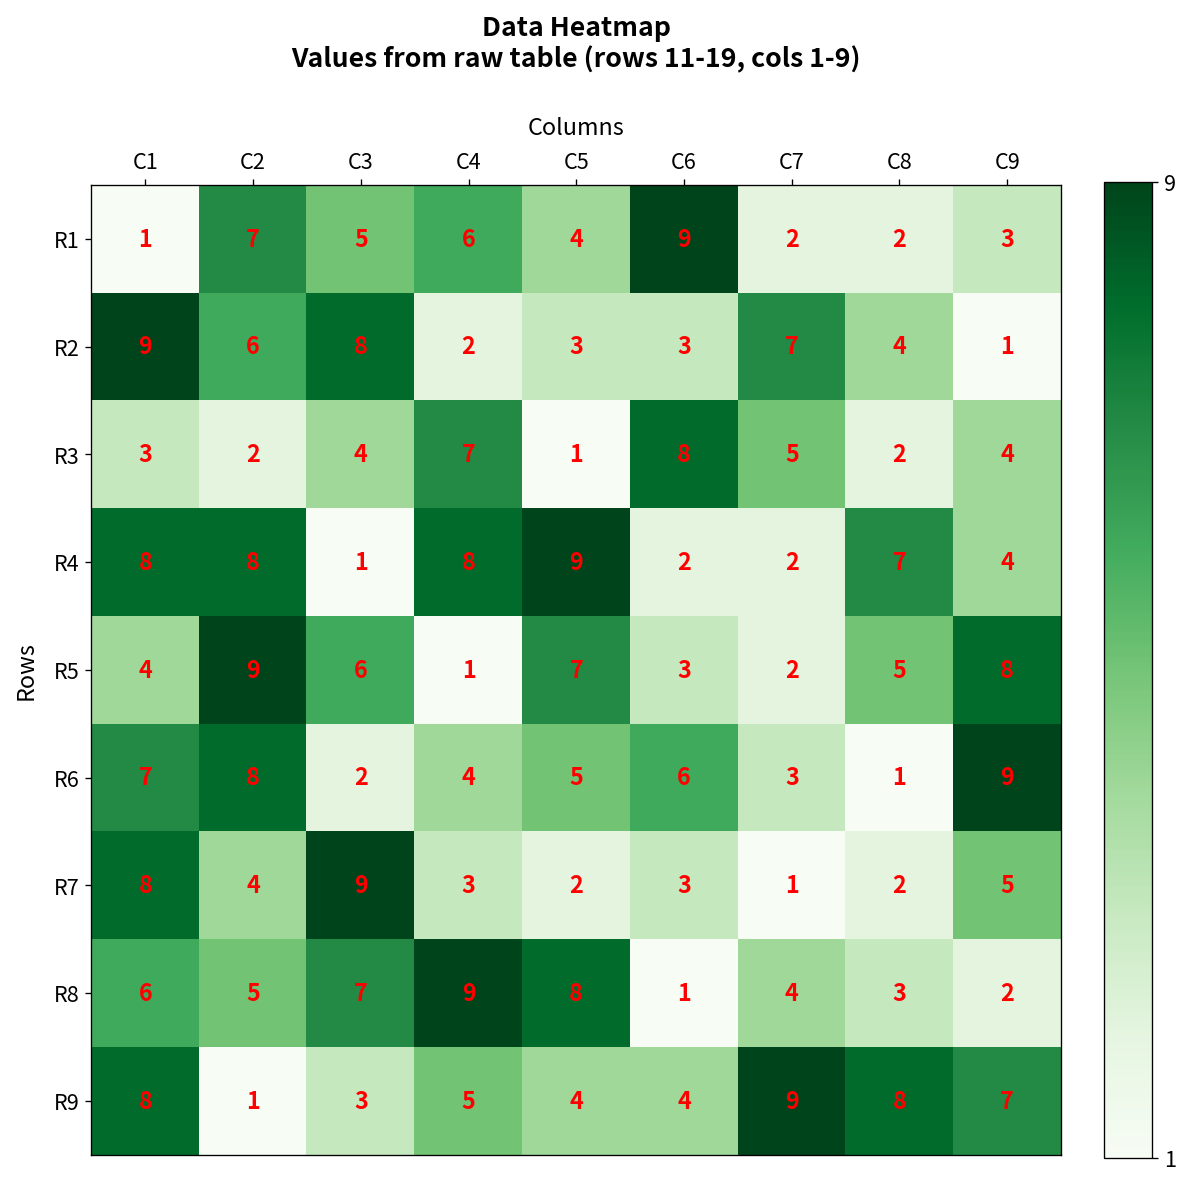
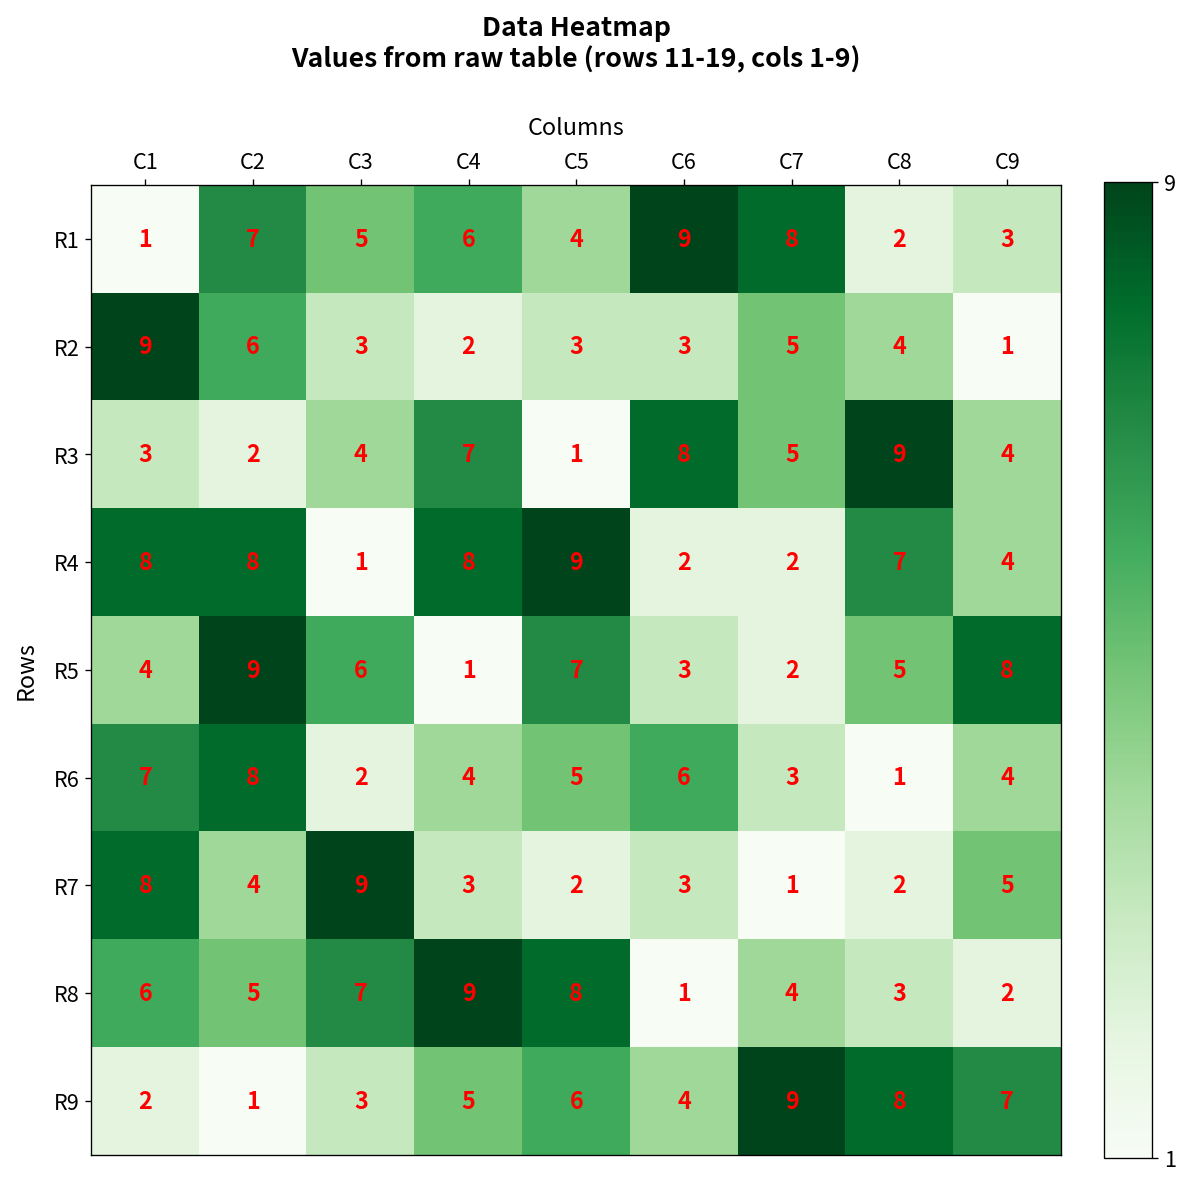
R1, C7: 2 -> 8
R2, C3: 8 -> 3
R2, C7: 7 -> 5
R3, C8: 2 -> 9
R6, C9: 9 -> 4
R9, C1: 8 -> 2
R9, C5: 4 -> 6
